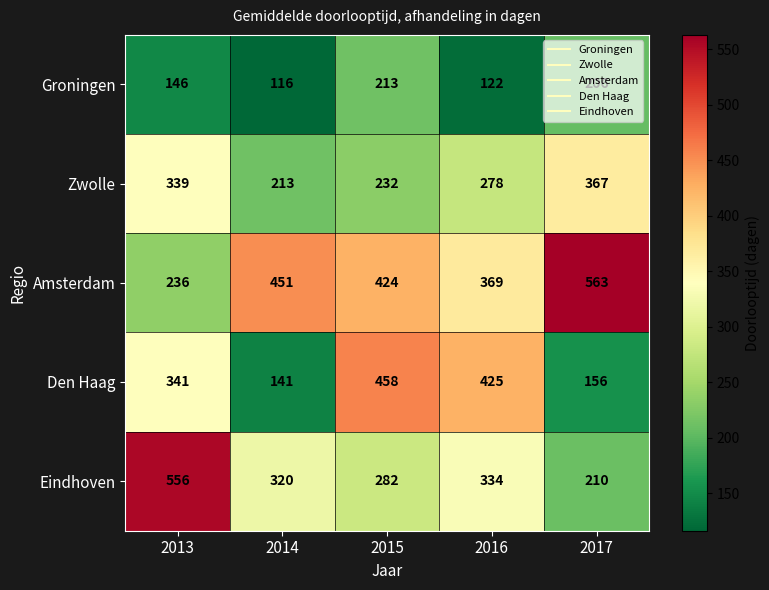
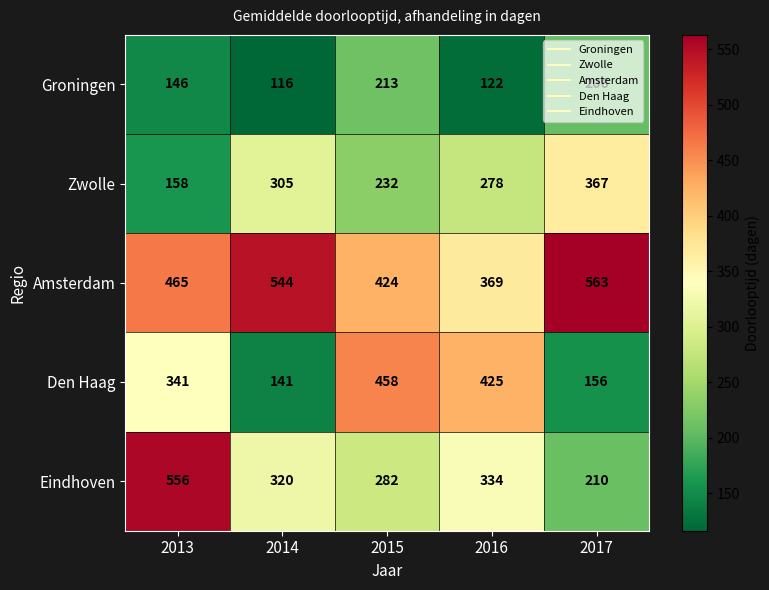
Zwolle, 2013: 339 -> 158
Zwolle, 2014: 213 -> 305
Amsterdam, 2013: 236 -> 465
Amsterdam, 2014: 451 -> 544
